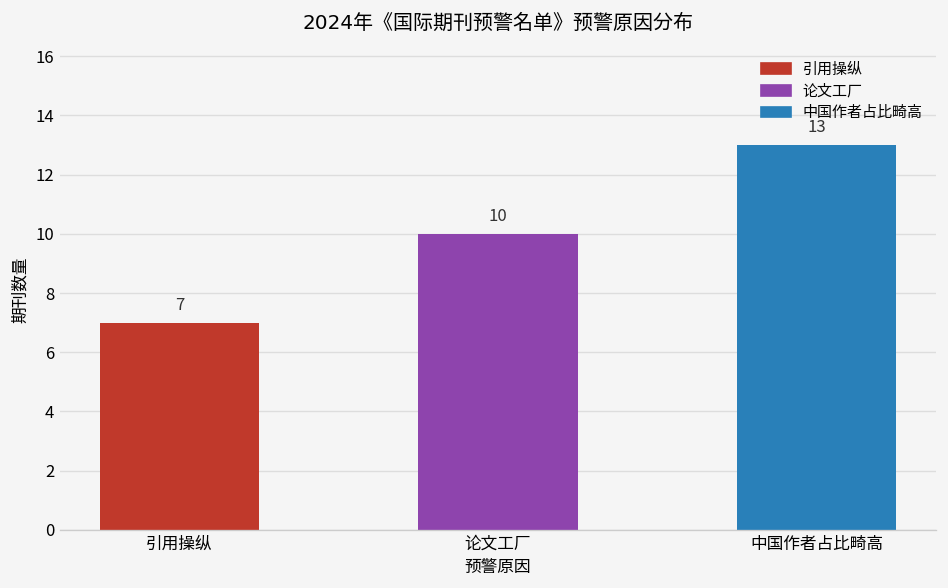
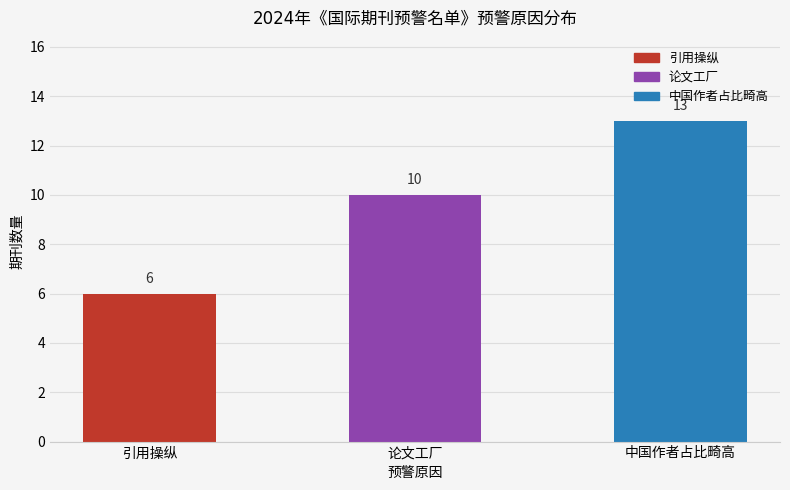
引用操纵: 7 -> 6
